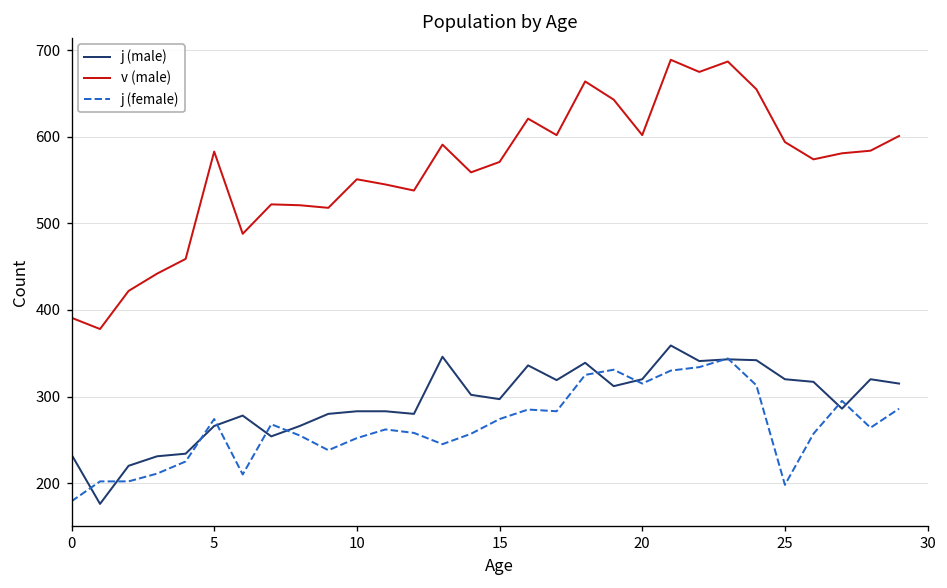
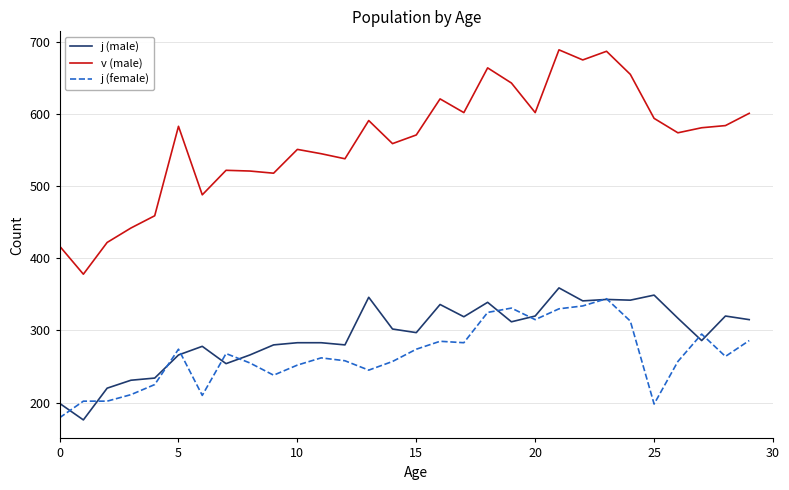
j (male), 0: 230 -> 200
v (male), 0: 390 -> 420
j (male), 25: 320 -> 350
